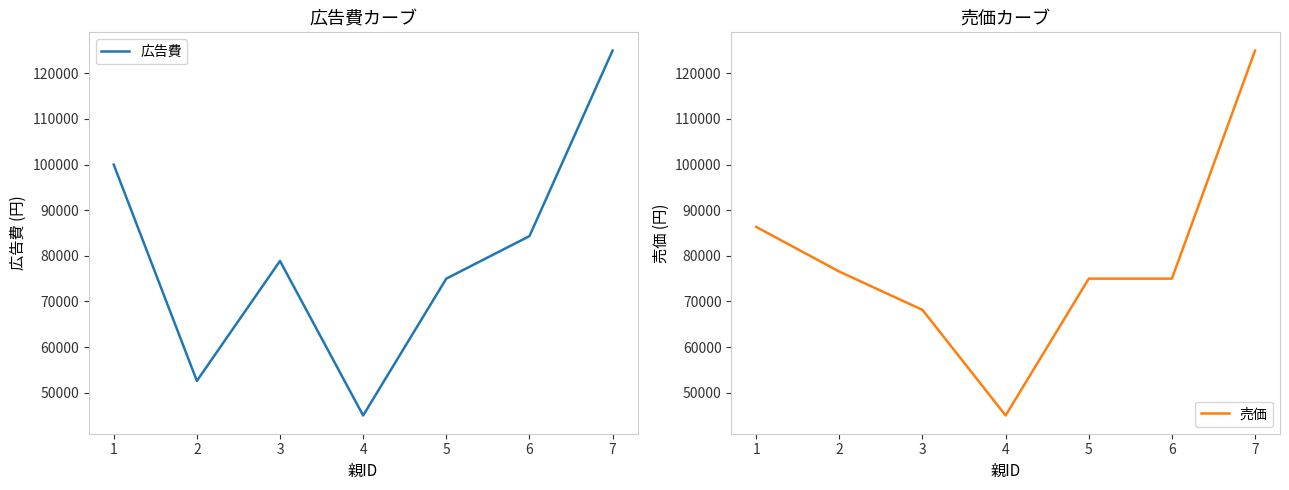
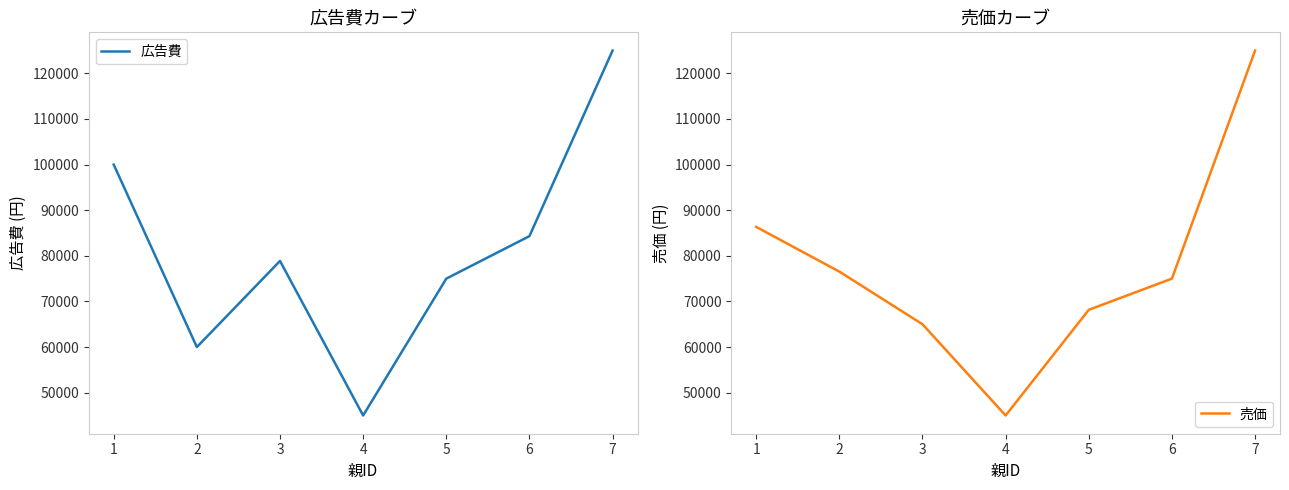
広告費カーブ, 2: 53000 -> 60000
売価カーブ, 3: 68000 -> 65000
売価カーブ, 5: 75000 -> 68000
